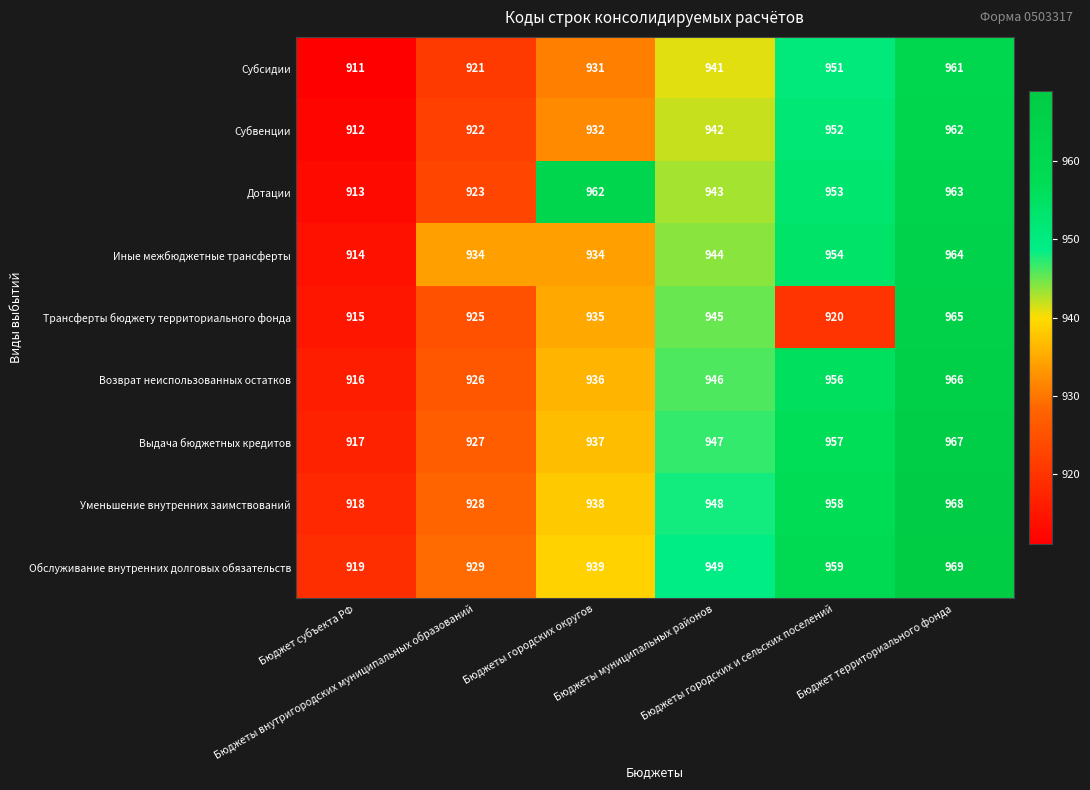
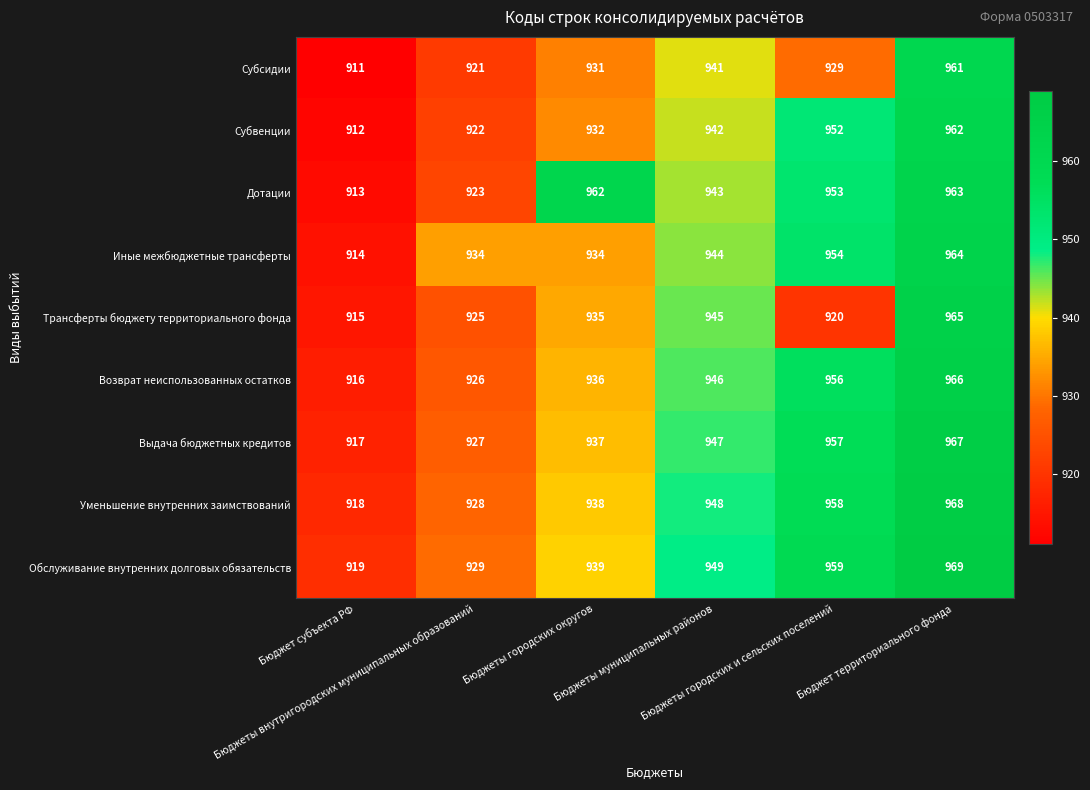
Субсидии, Бюджеты городских и сельских поселений: 951 -> 929
